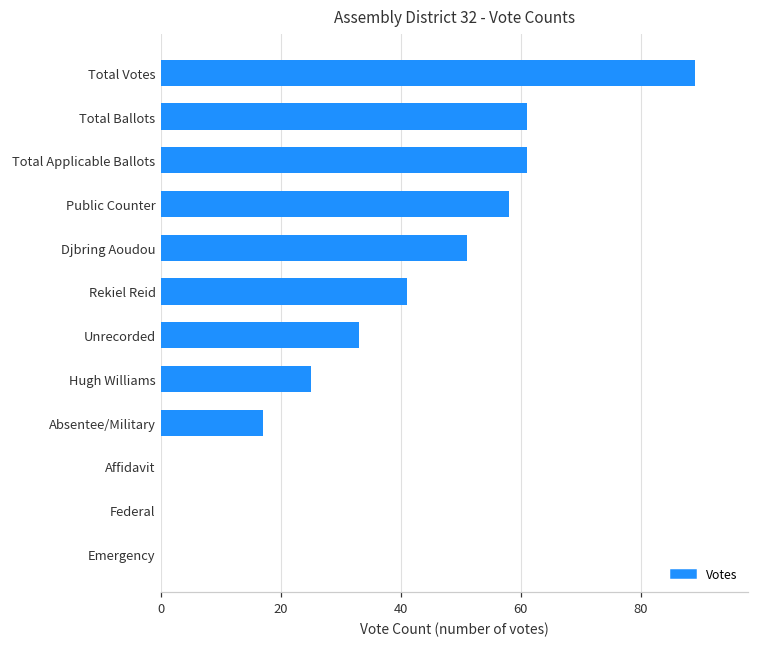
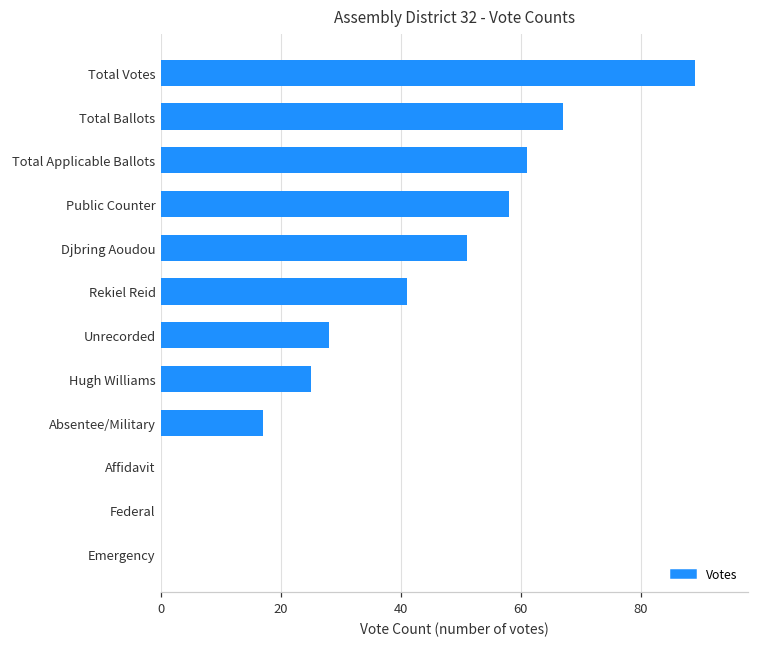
Total Ballots: 61 -> 67
Unrecorded: 33 -> 28
